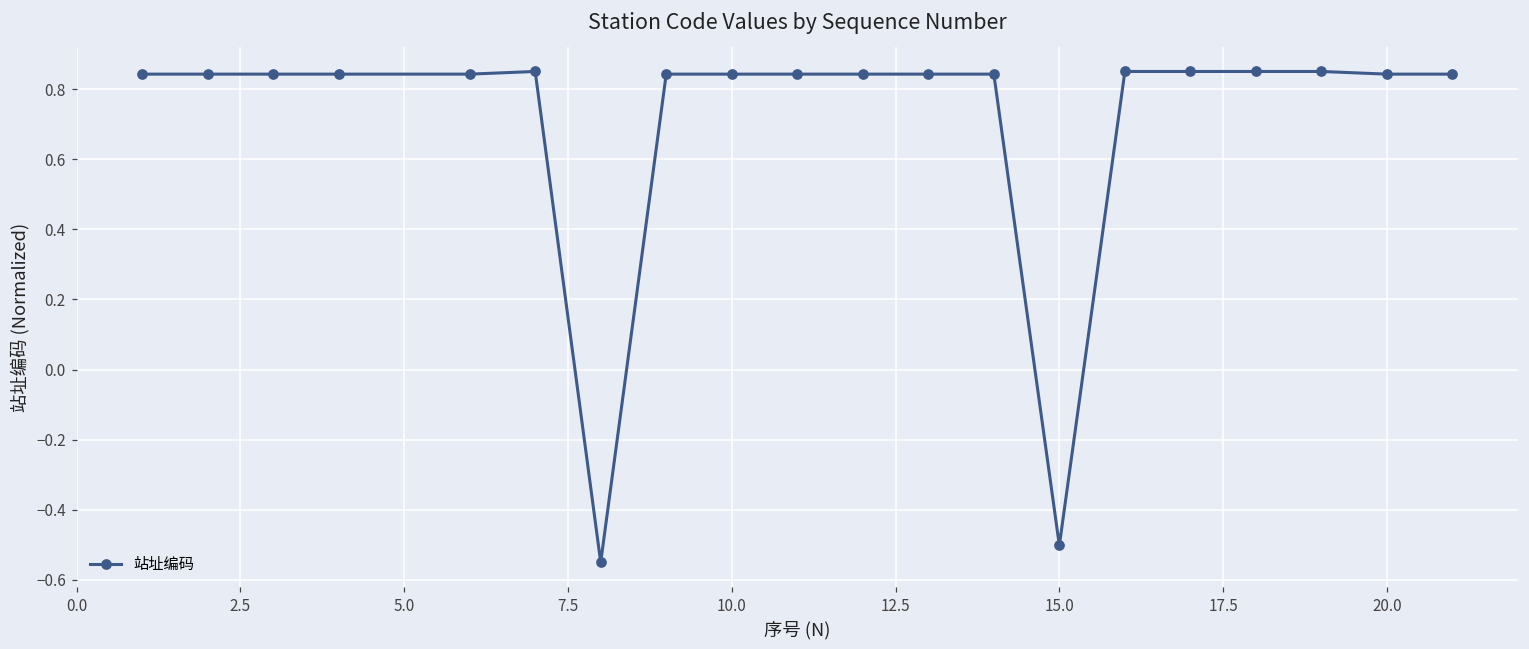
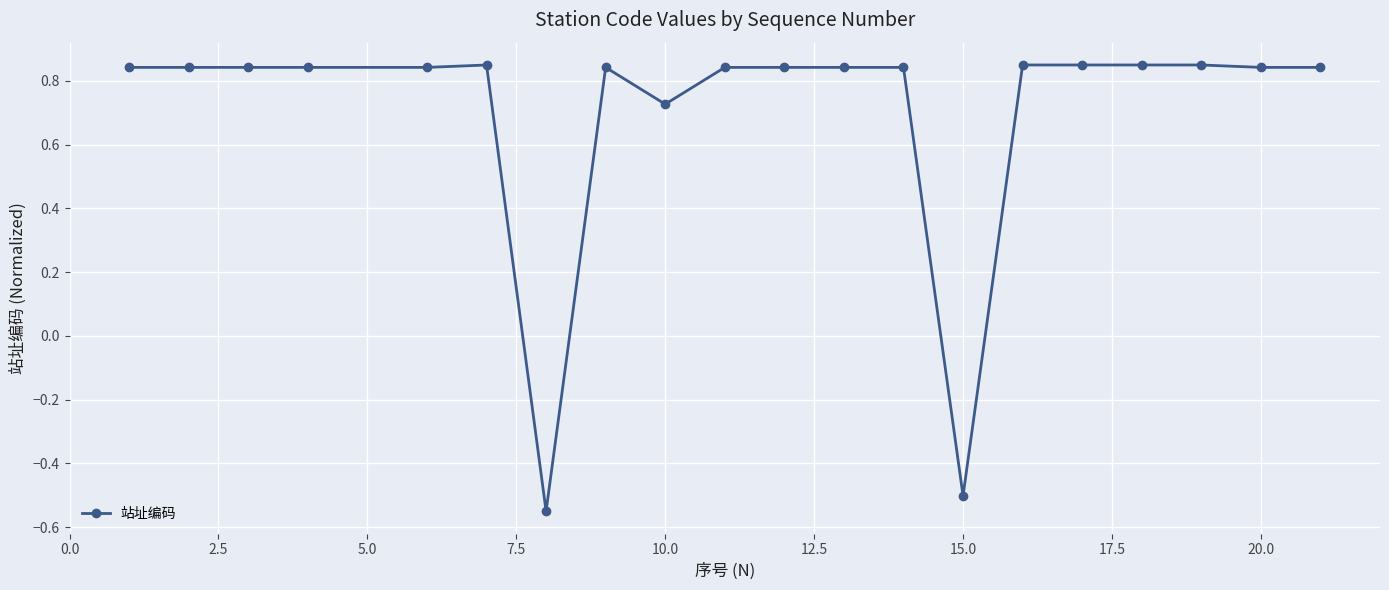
10.0: 0.84 -> 0.73
